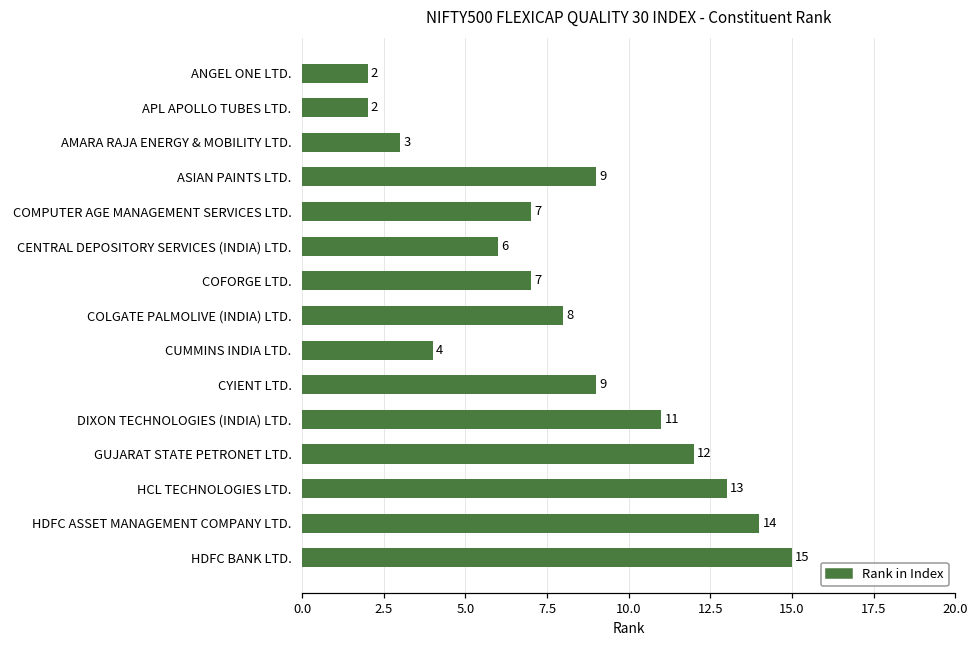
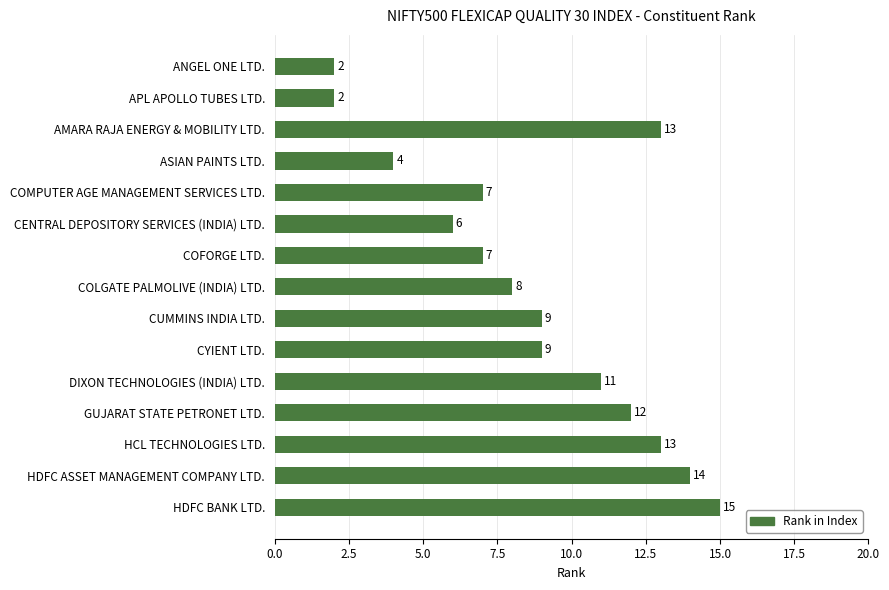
AMARA RAJA ENERGY & MOBILITY LTD.: 3 -> 13
ASIAN PAINTS LTD.: 9 -> 4
CUMMINS INDIA LTD.: 4 -> 9
